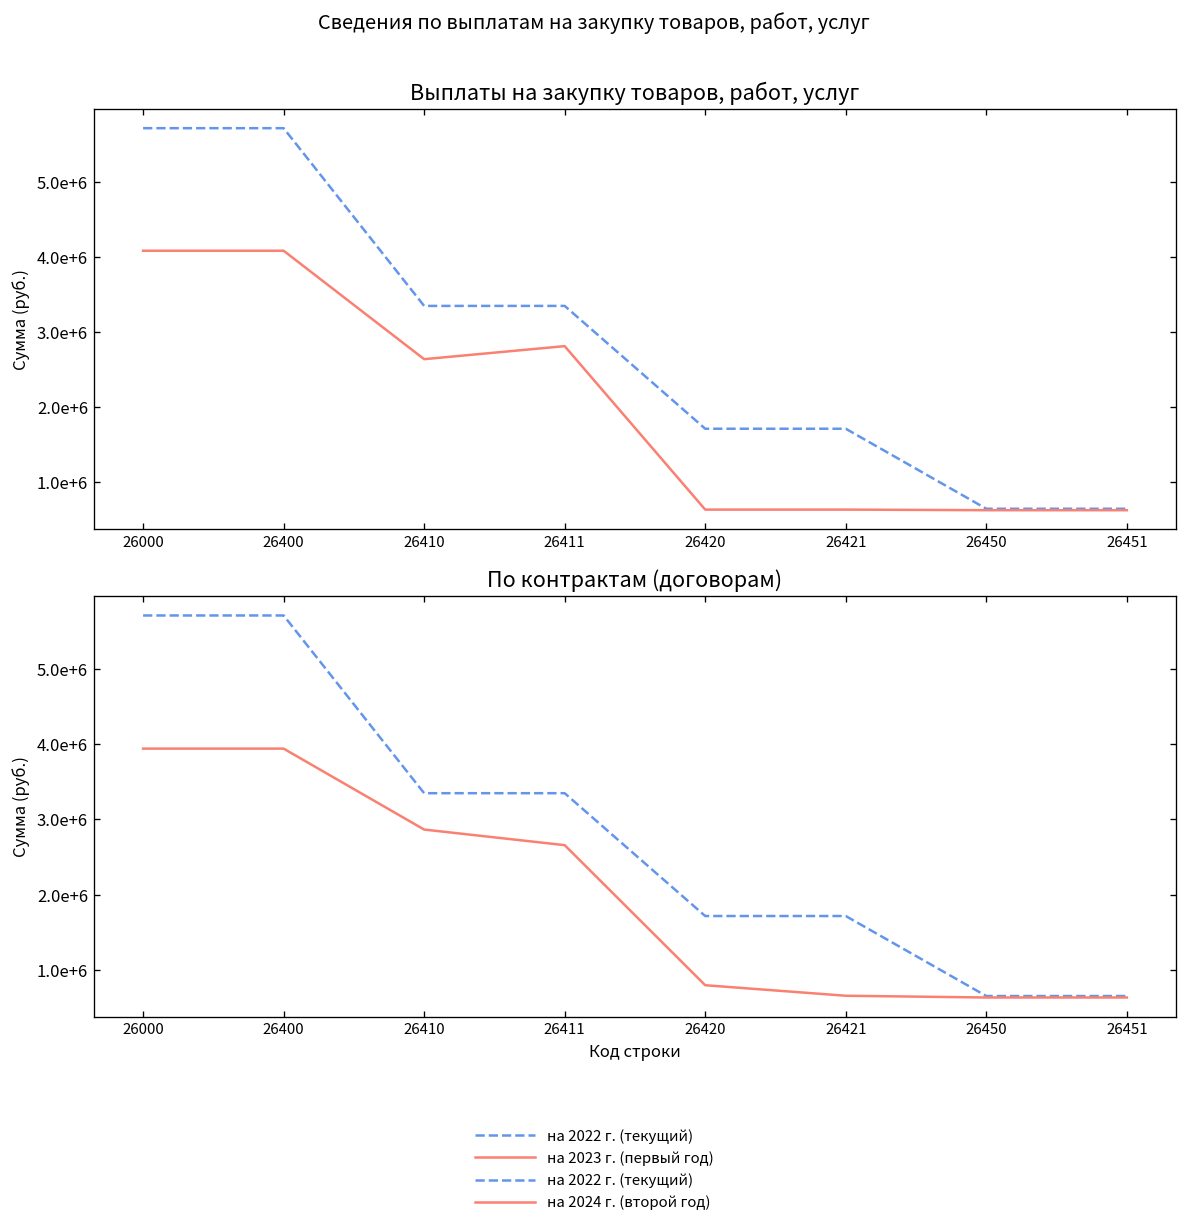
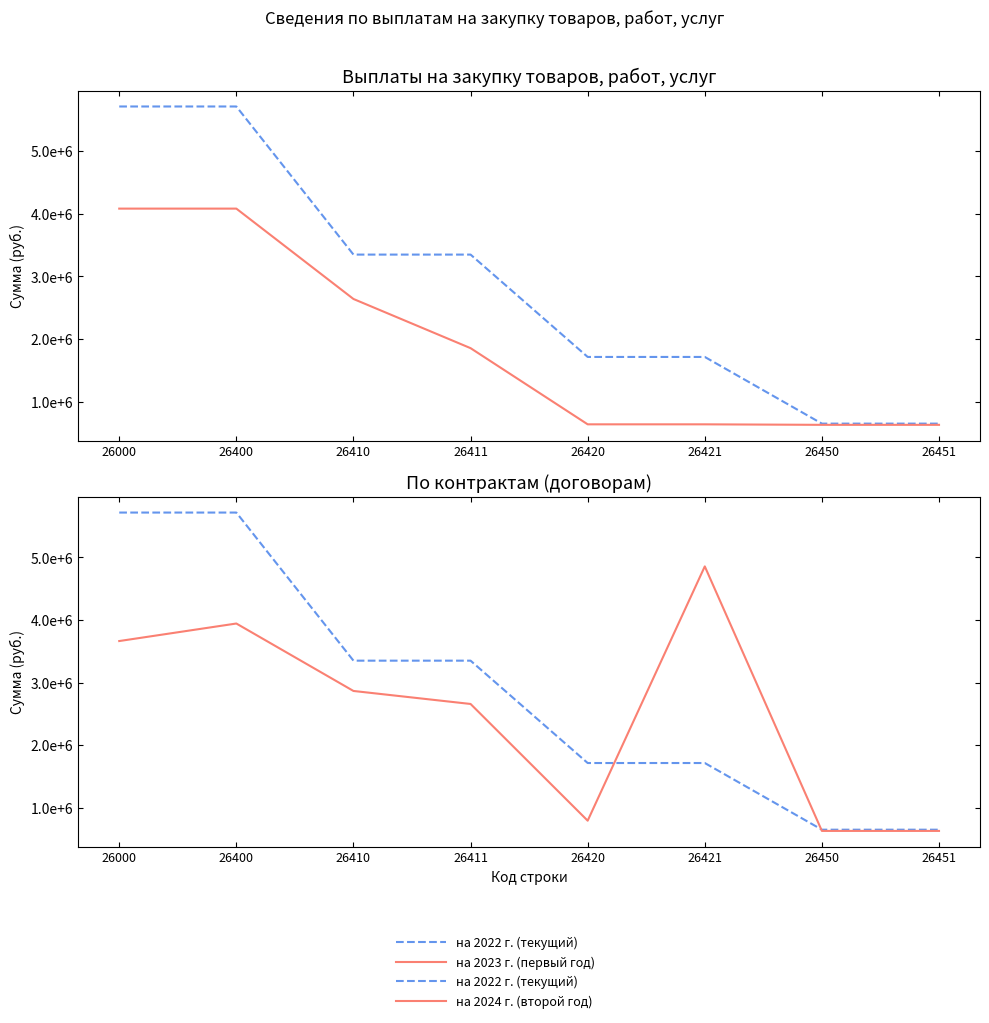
Выплаты на закупку товаров, работ, услуг, на 2023 г. (первый год), 26411: 2800000 -> 1900000
По контрактам (договорам), на 2024 г. (второй год), 26000: 3900000 -> 3700000
По контрактам (договорам), на 2024 г. (второй год), 26421: 700000 -> 4900000
